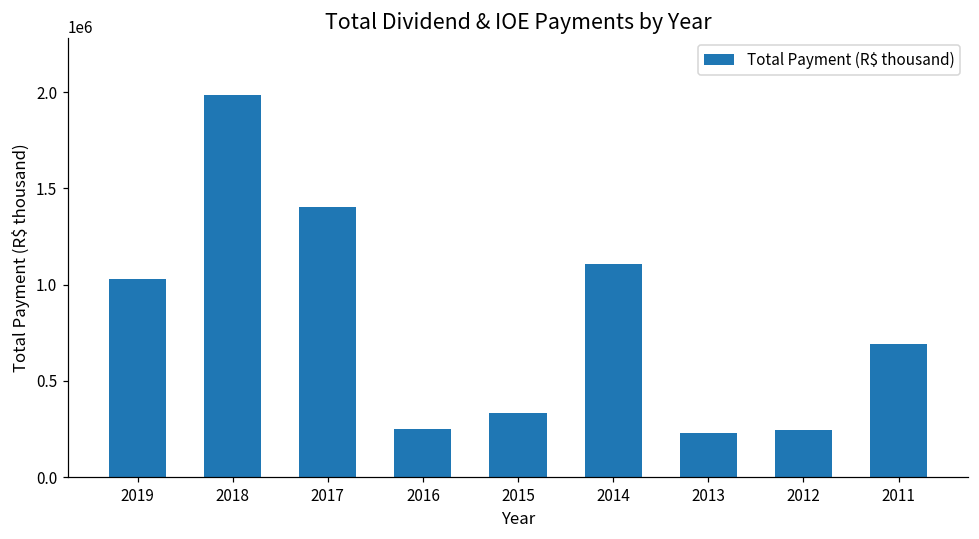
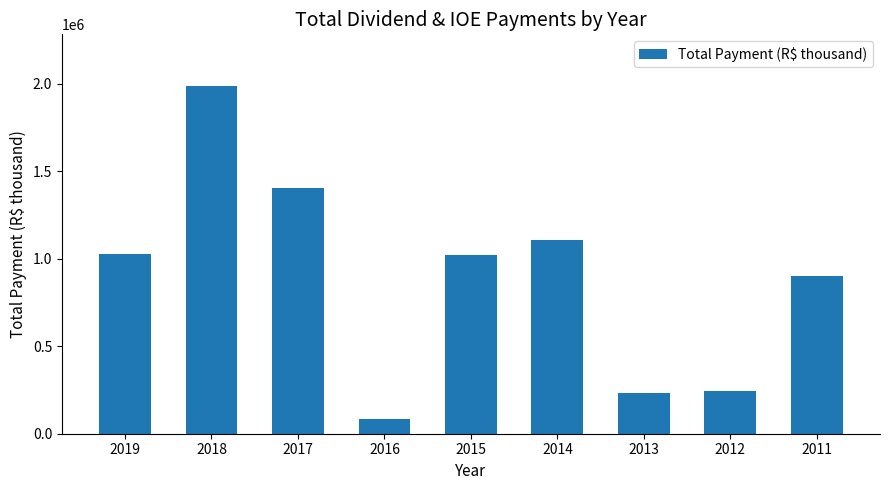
2016: 250000 -> 80000
2015: 330000 -> 1020000
2011: 690000 -> 900000
